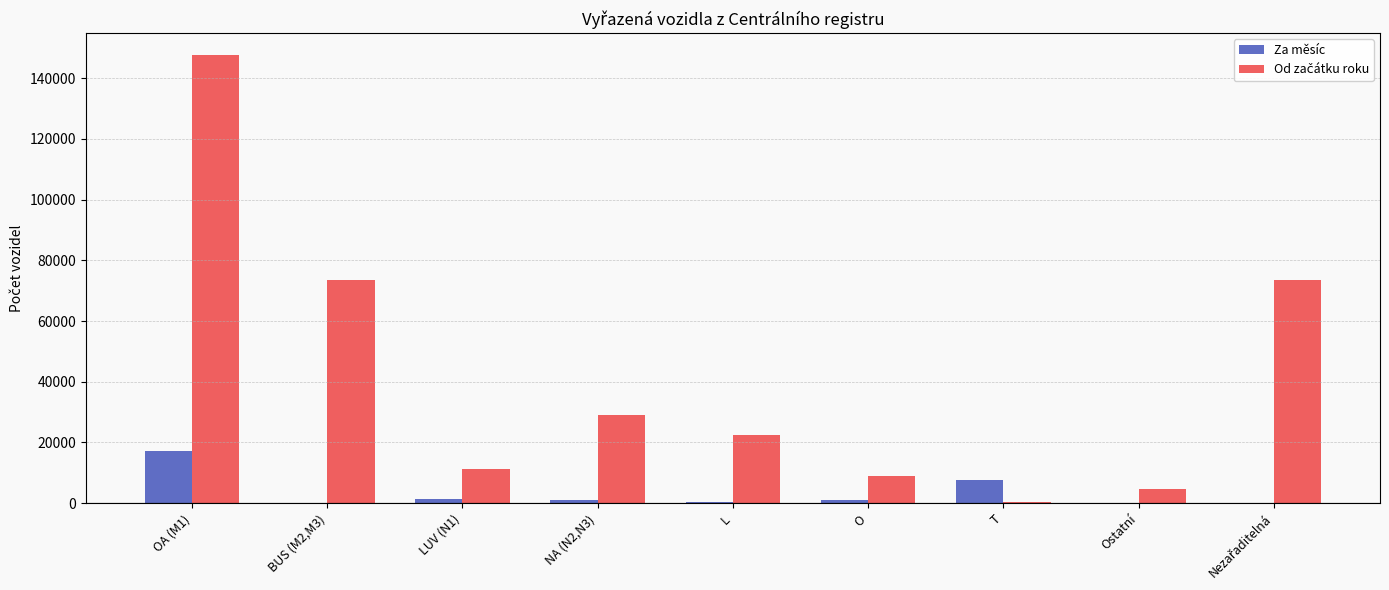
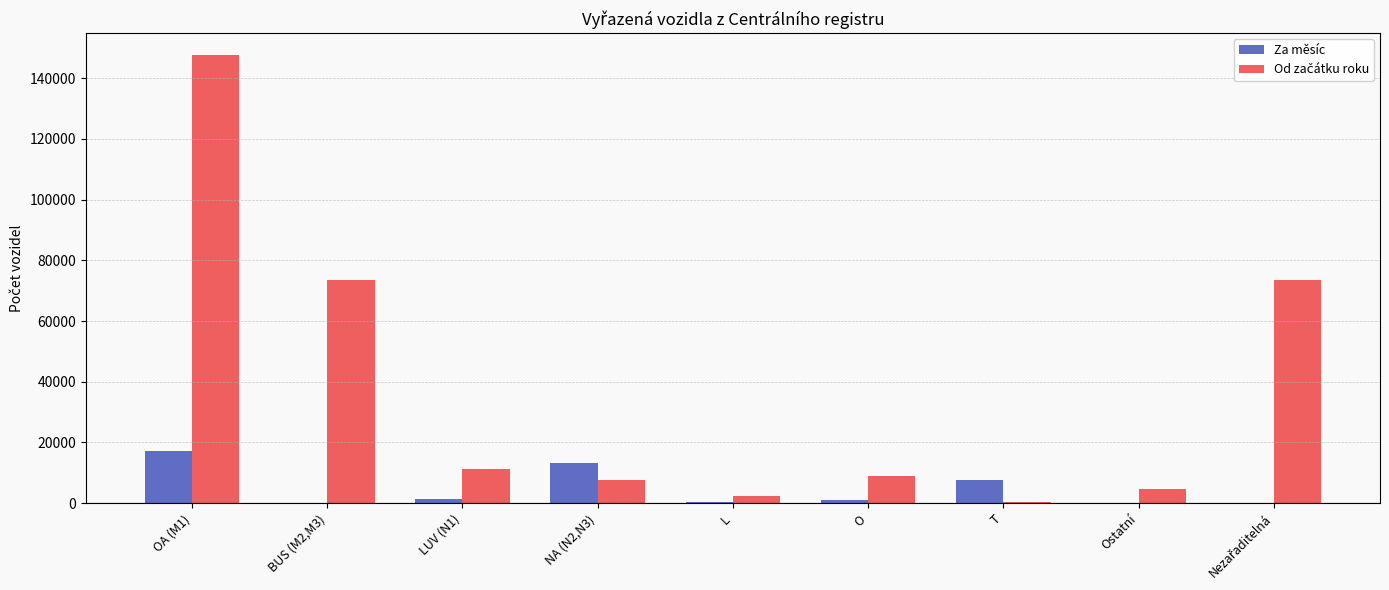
Za měsíc, NA (N2,N3): 1000 -> 13000
Od začátku roku, NA (N2,N3): 29000 -> 8000
Od začátku roku, L: 22000 -> 2000
